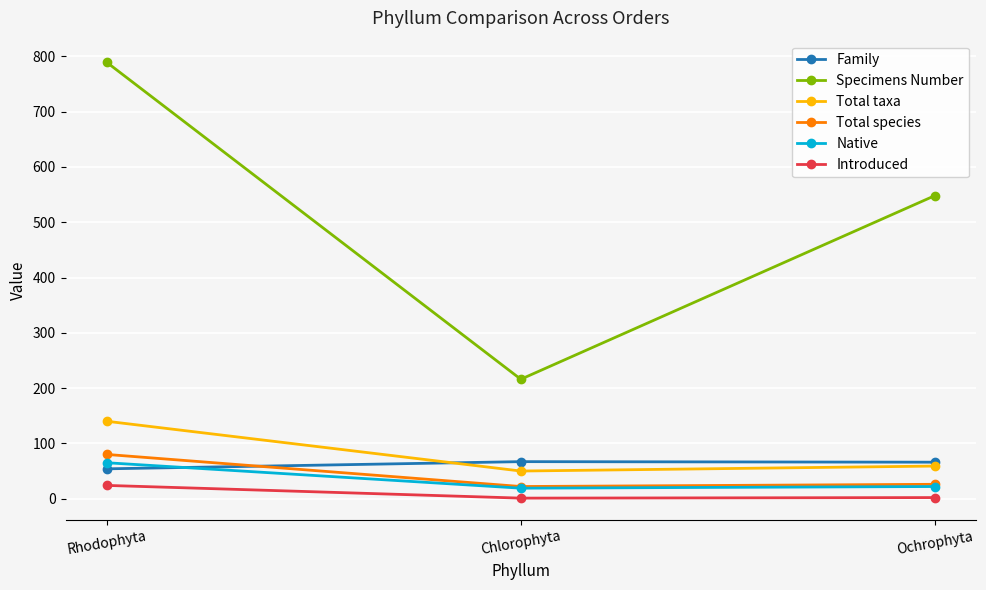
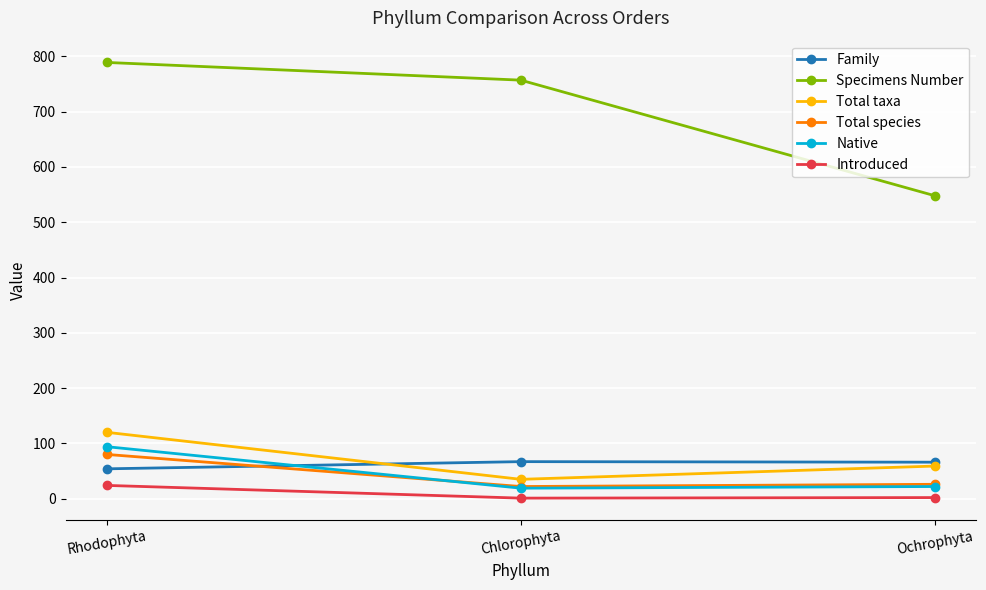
Total taxa, Rhodophyta: 140 -> 120
Native, Rhodophyta: 70 -> 90
Specimens Number, Chlorophyta: 220 -> 760
Total taxa, Chlorophyta: 50 -> 40
